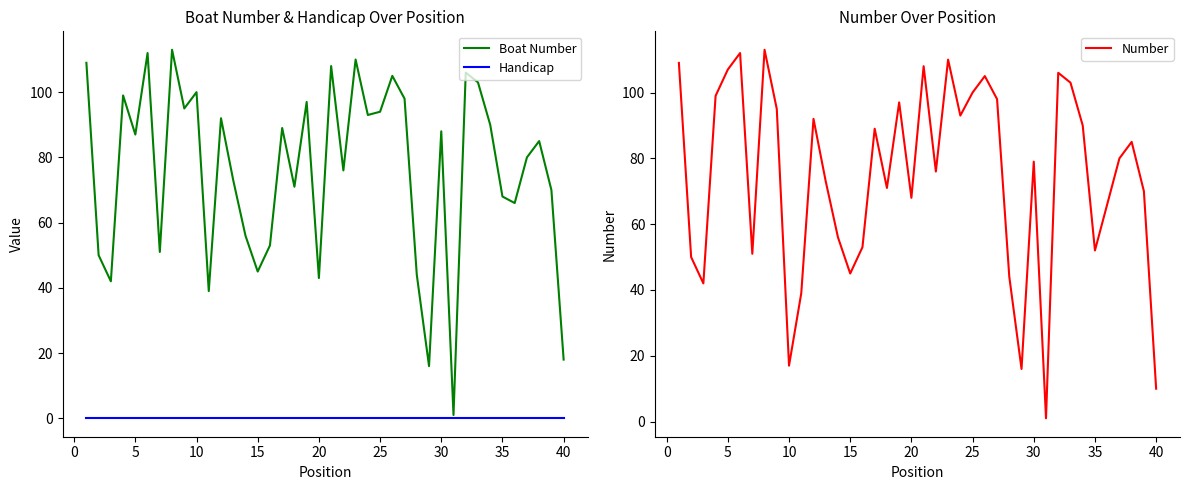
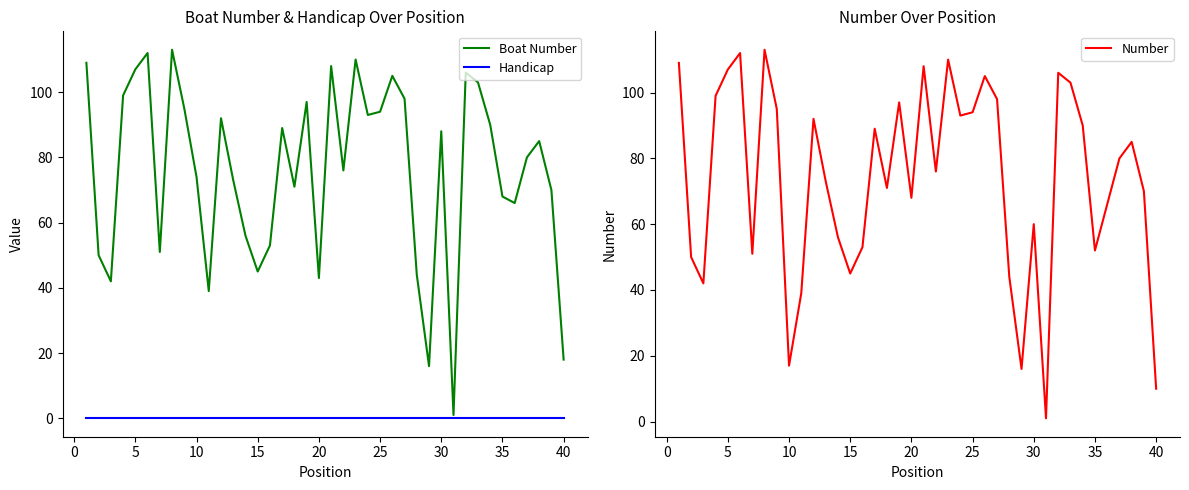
Boat Number & Handicap Over Position, Boat Number, 5: 87 -> 107
Boat Number & Handicap Over Position, Boat Number, 10: 100 -> 74
Number Over Position, 25: 100 -> 94
Number Over Position, 30: 79 -> 60
